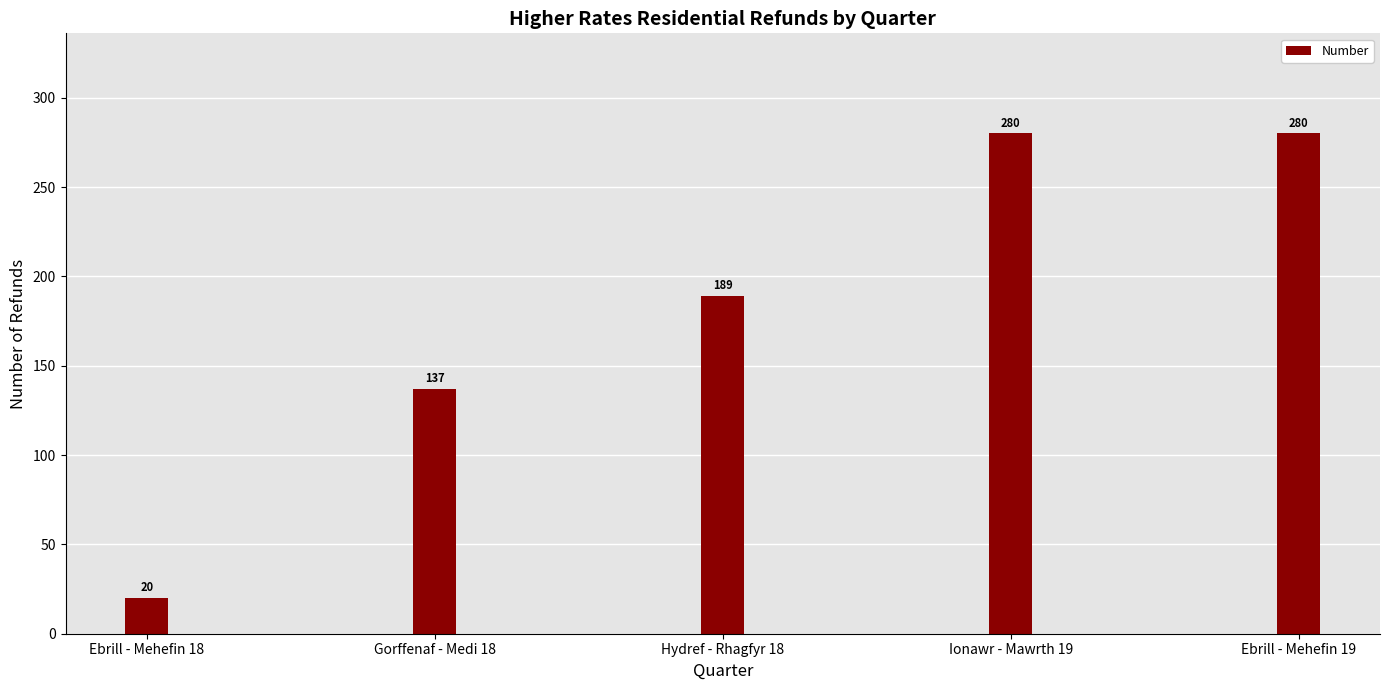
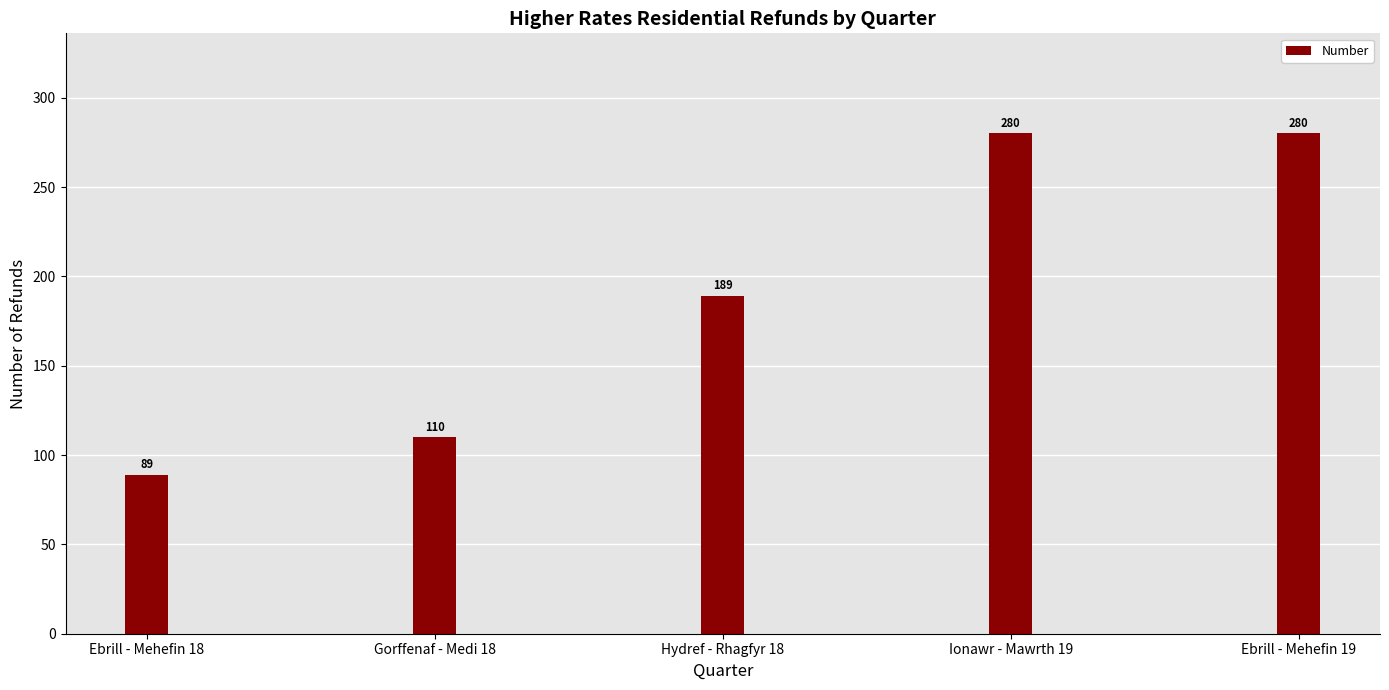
Ebrill - Mehefin 18: 20 -> 89
Gorffenaf - Medi 18: 137 -> 110
